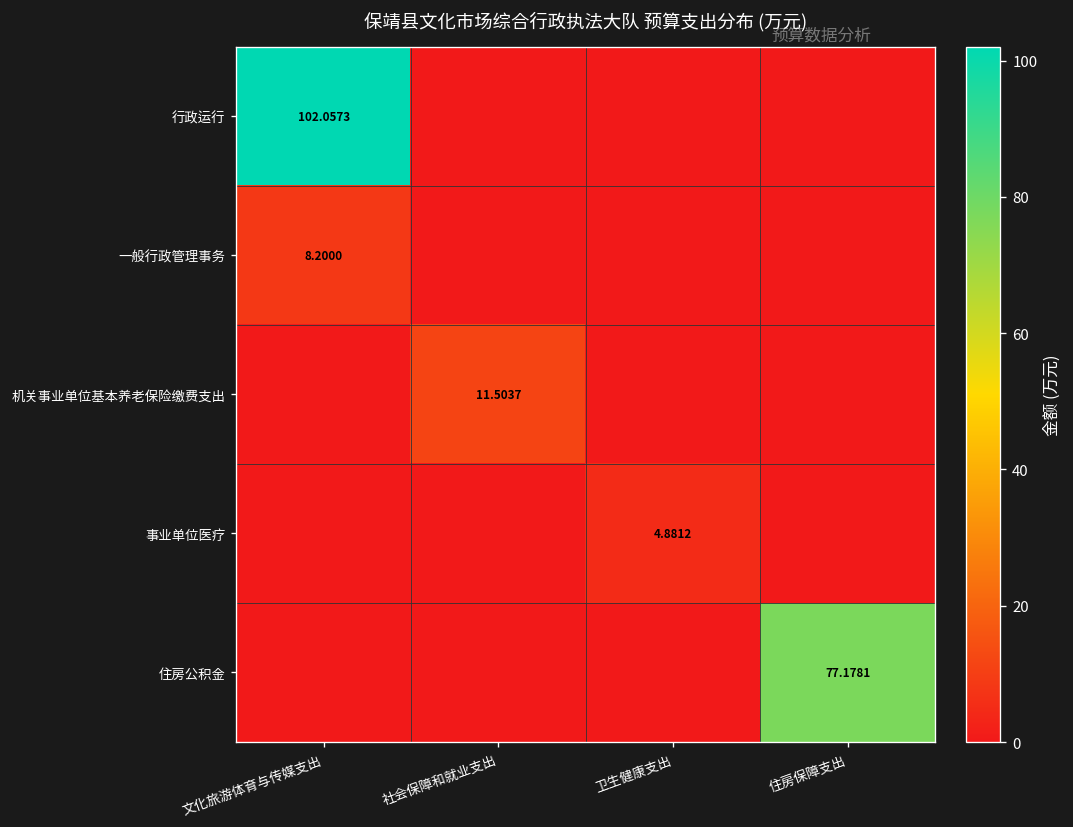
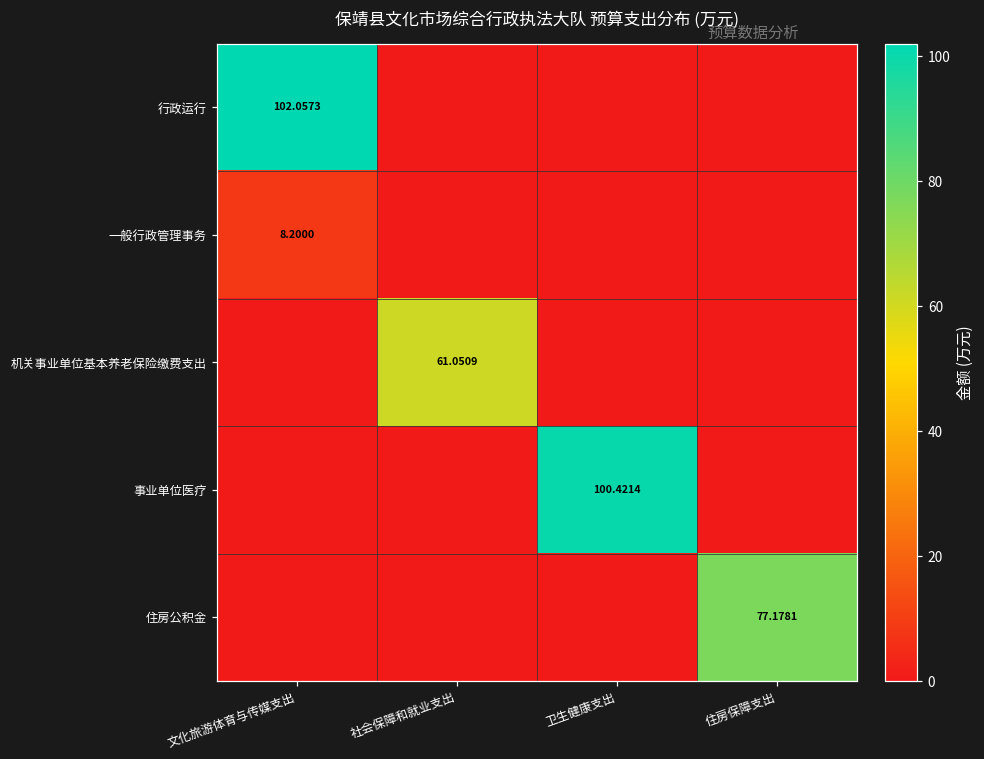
机关事业单位基本养老保险缴费支出, 社会保障和就业支出: 11.5037 -> 61.0509
事业单位医疗, 卫生健康支出: 4.8812 -> 100.4214
